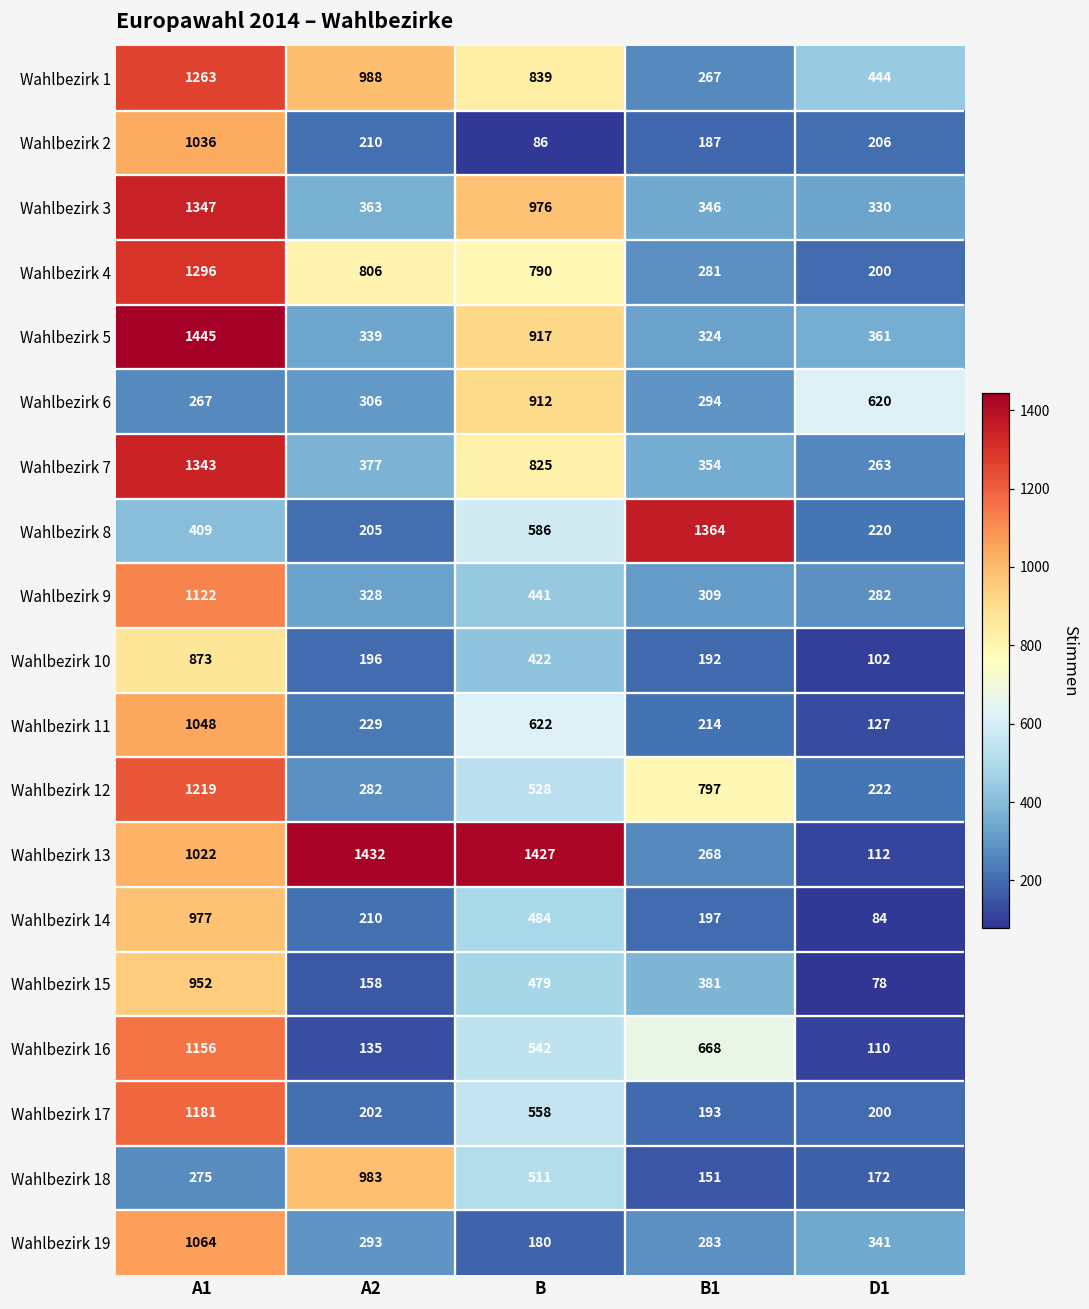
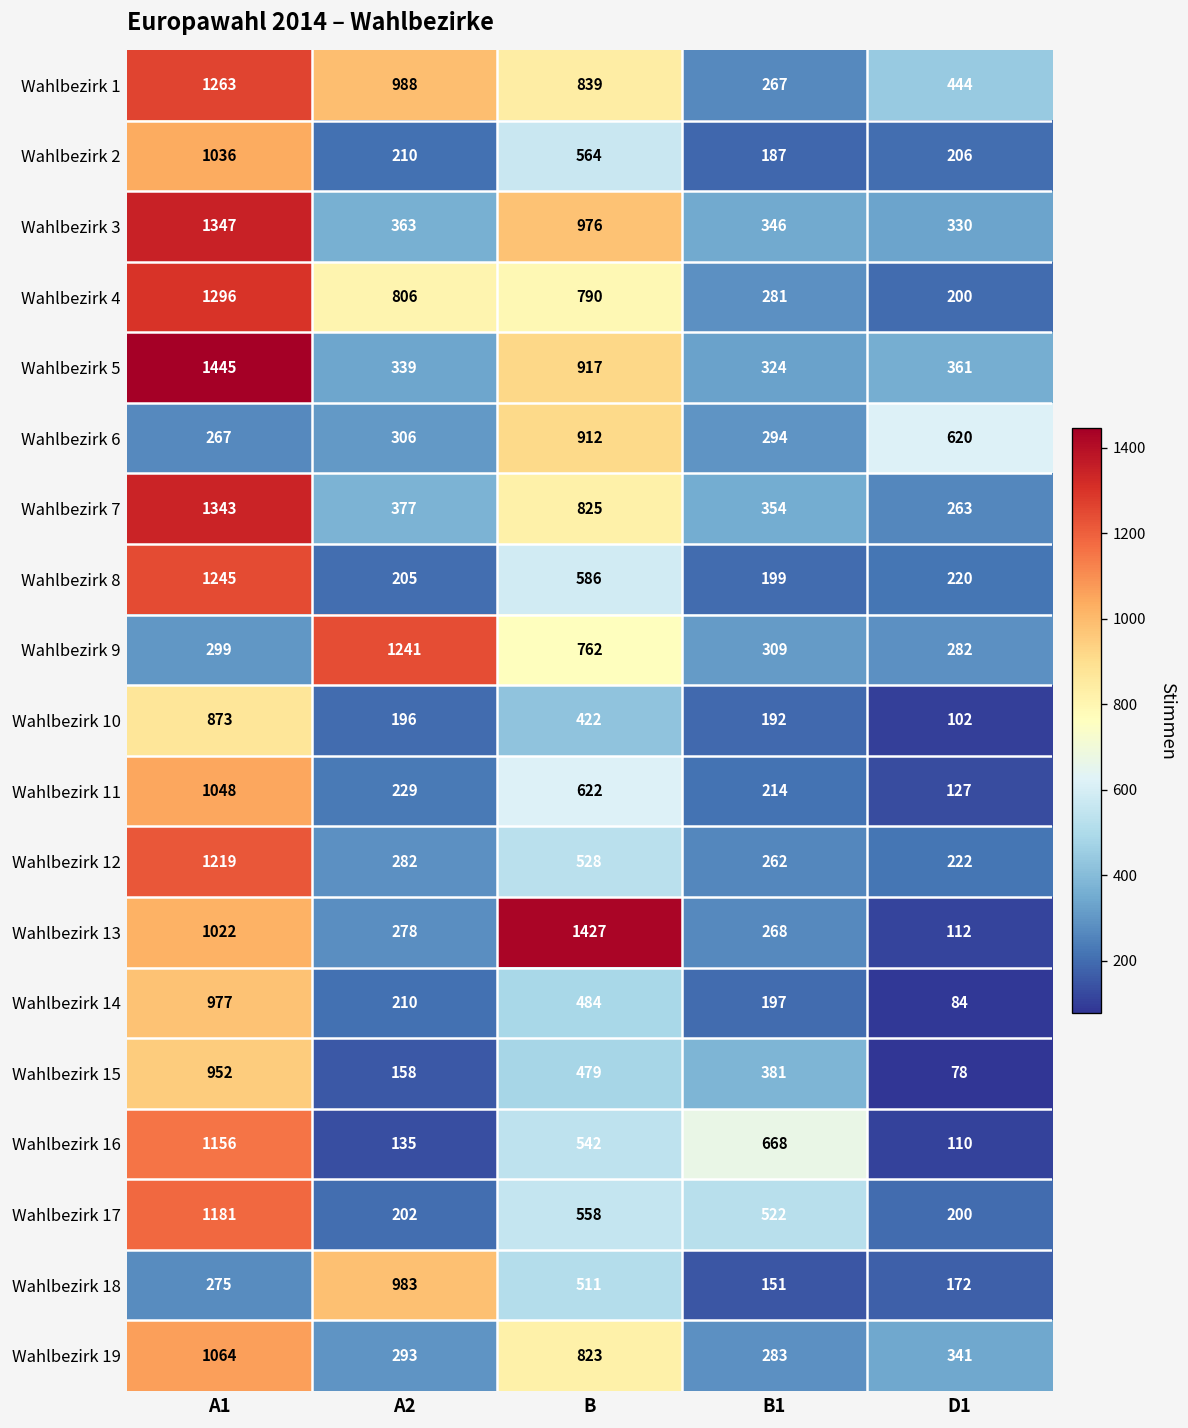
Wahlbezirk 2, B: 86 -> 564
Wahlbezirk 8, A1: 409 -> 1245
Wahlbezirk 8, B1: 1364 -> 199
Wahlbezirk 9, A1: 1122 -> 299
Wahlbezirk 9, A2: 328 -> 1241
Wahlbezirk 9, B: 441 -> 762
Wahlbezirk 12, B1: 797 -> 262
Wahlbezirk 13, A2: 1432 -> 278
Wahlbezirk 17, B1: 193 -> 522
Wahlbezirk 19, B: 180 -> 823
